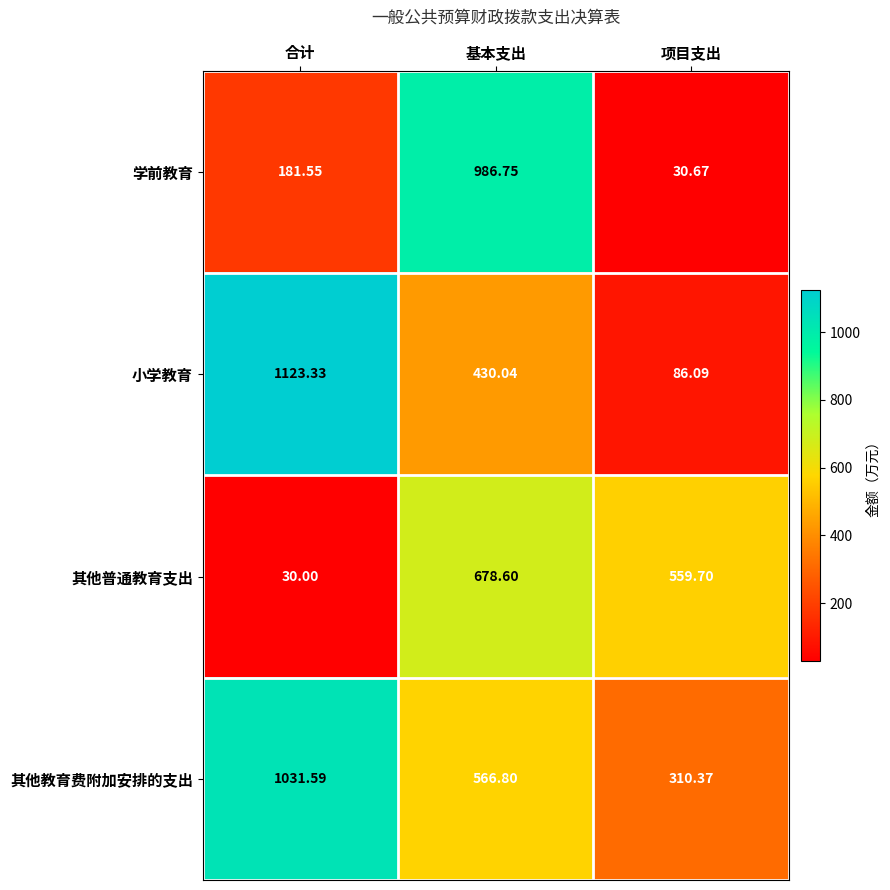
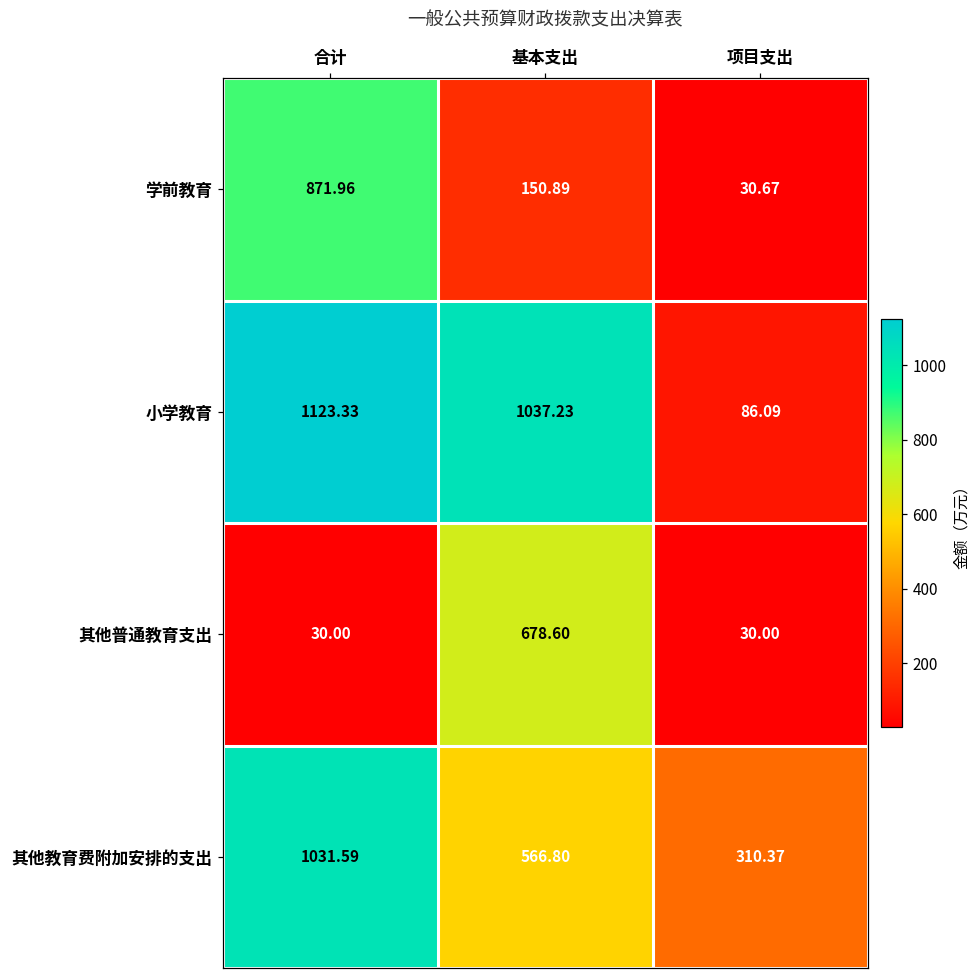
学前教育, 合计: 181.55 -> 871.96
学前教育, 基本支出: 986.75 -> 150.89
小学教育, 基本支出: 430.04 -> 1037.23
其他普通教育支出, 项目支出: 559.70 -> 30.00
